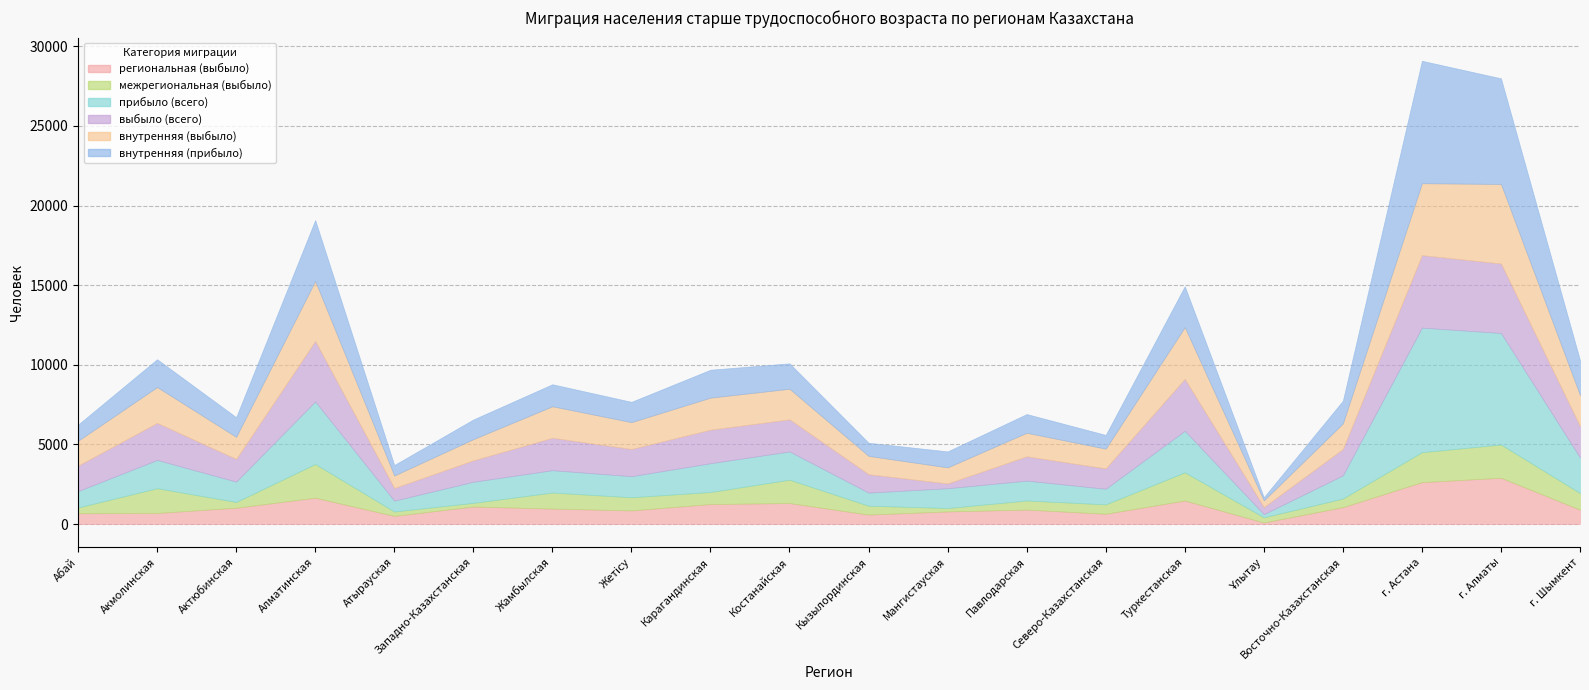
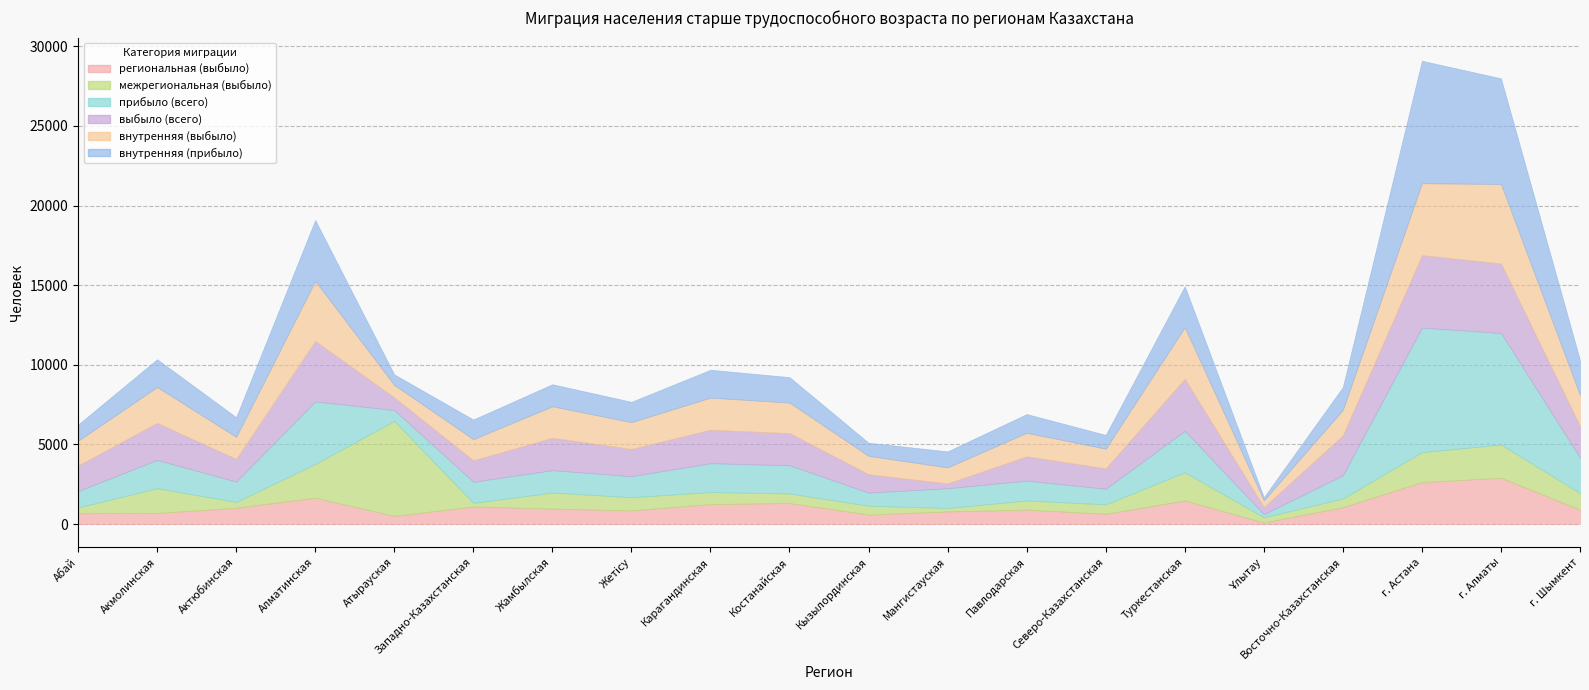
межрегиональная (выбыло), Атырауская: 300 -> 6000
межрегиональная (выбыло), Костанайская: 1500 -> 600
выбыло (всего), Восточно-Казахстанская: 1700 -> 2500
